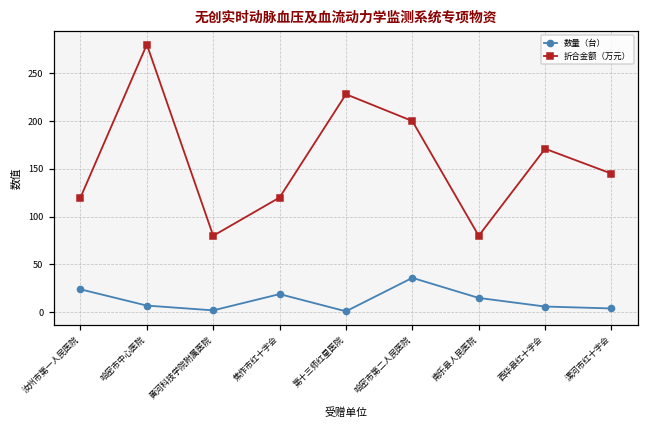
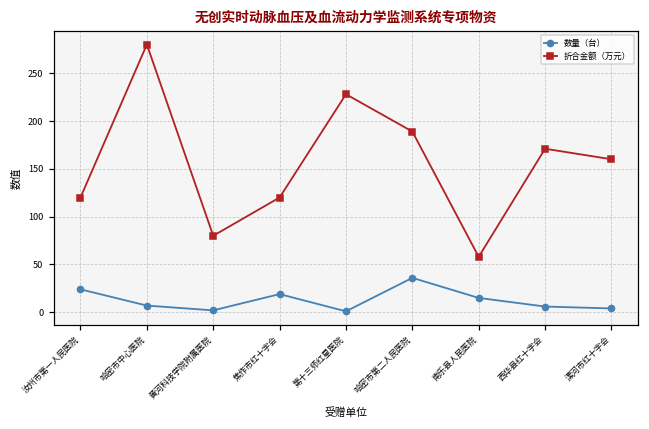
折合金额（万元）, 哈密市第二人民医院: 200 -> 190
折合金额（万元）, 南乐县人民医院: 80 -> 60
折合金额（万元）, 漯河市红十字会: 150 -> 160
